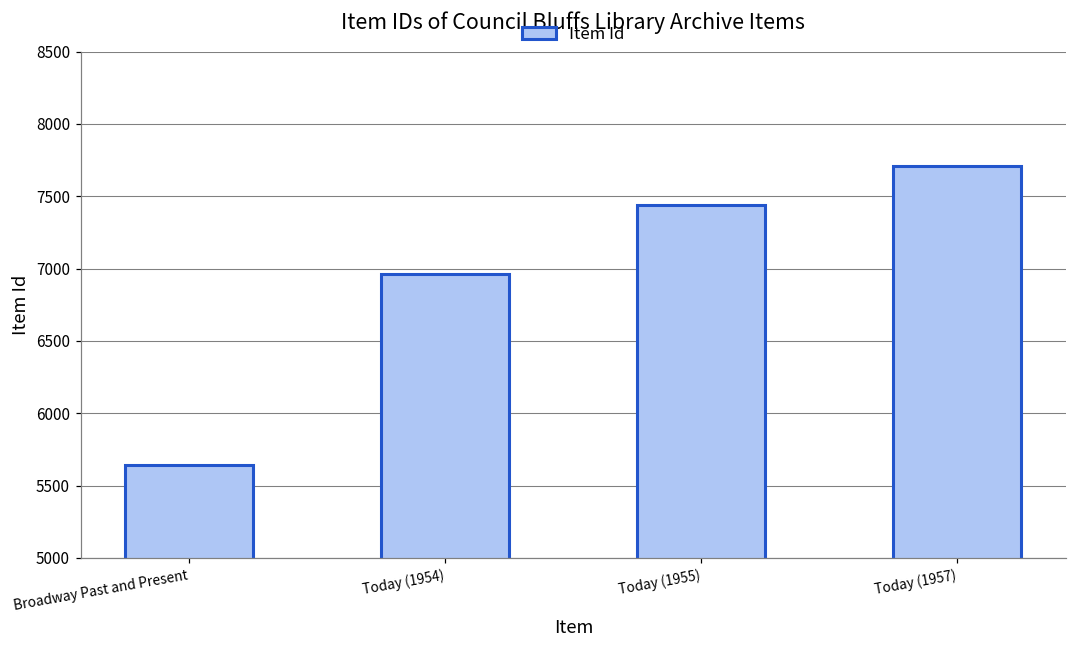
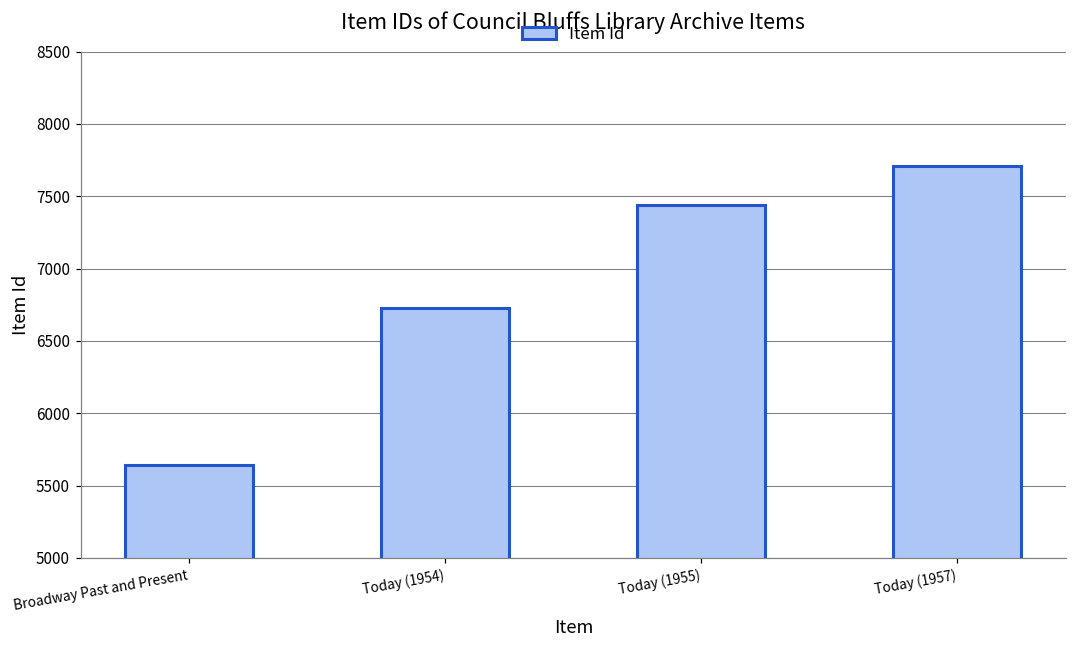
Today (1954): 6960 -> 6730
